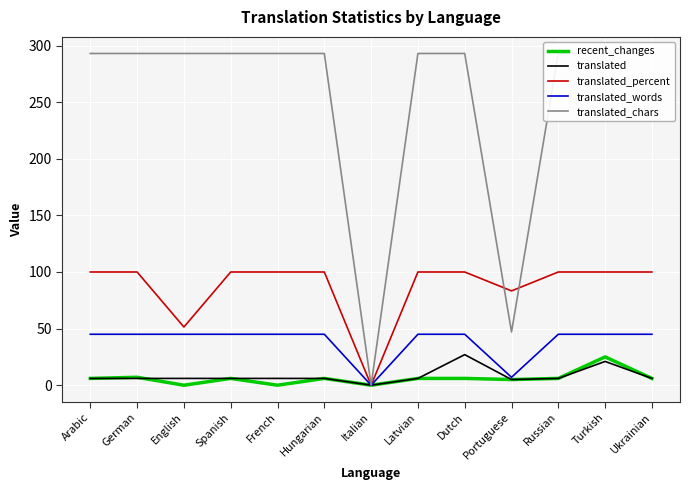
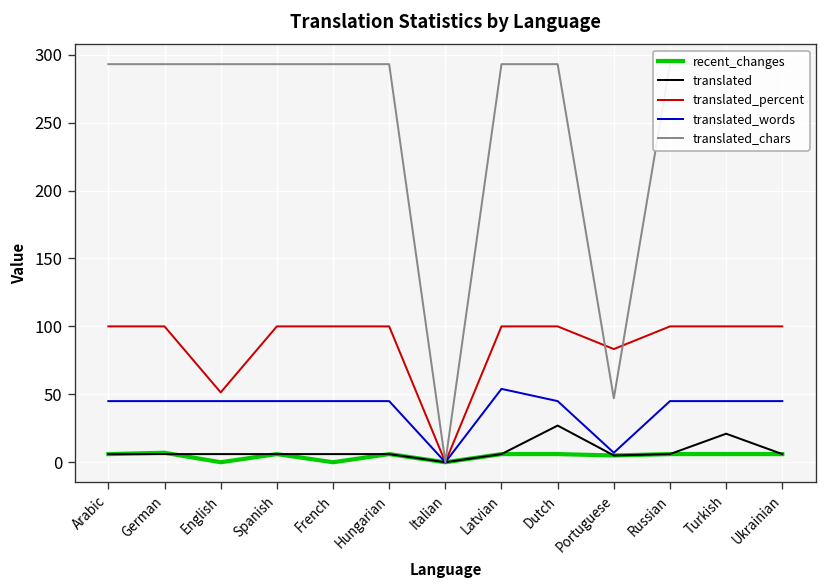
translated_words, Latvian: 45 -> 54
recent_changes, Turkish: 25 -> 6
